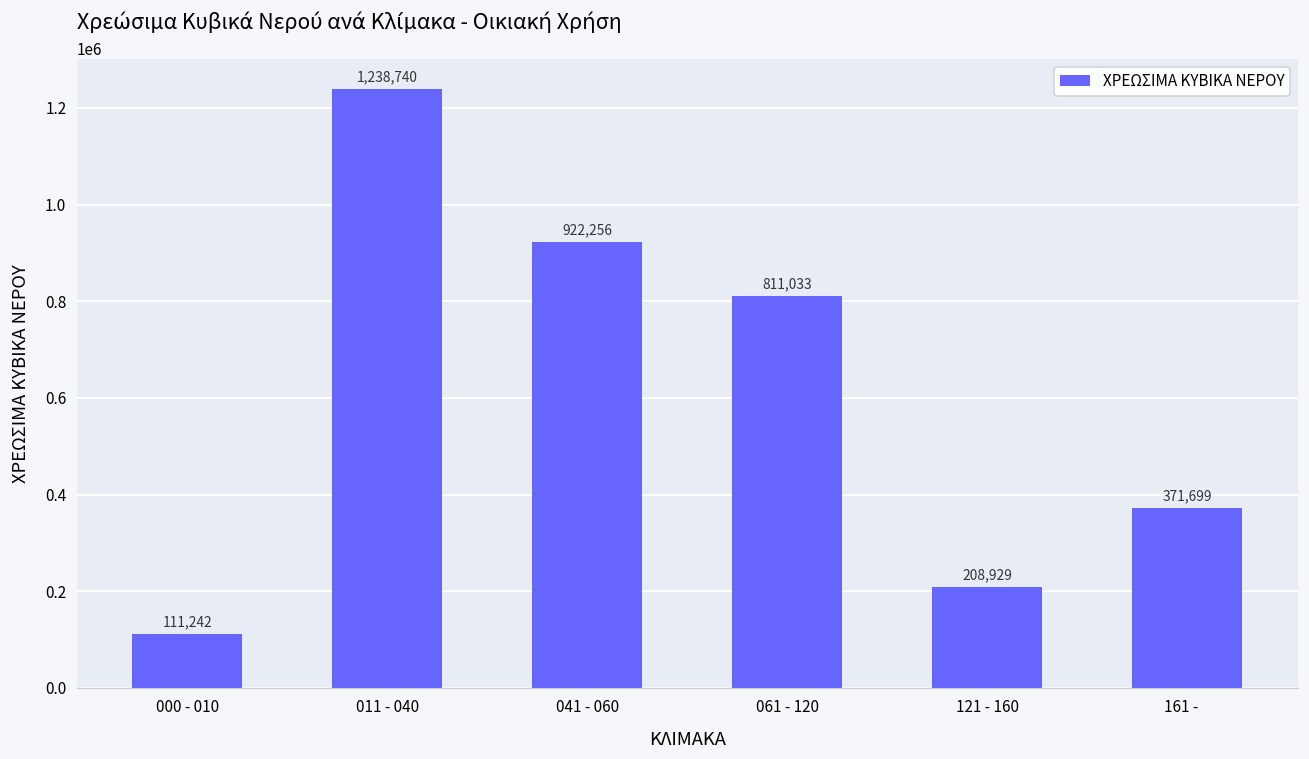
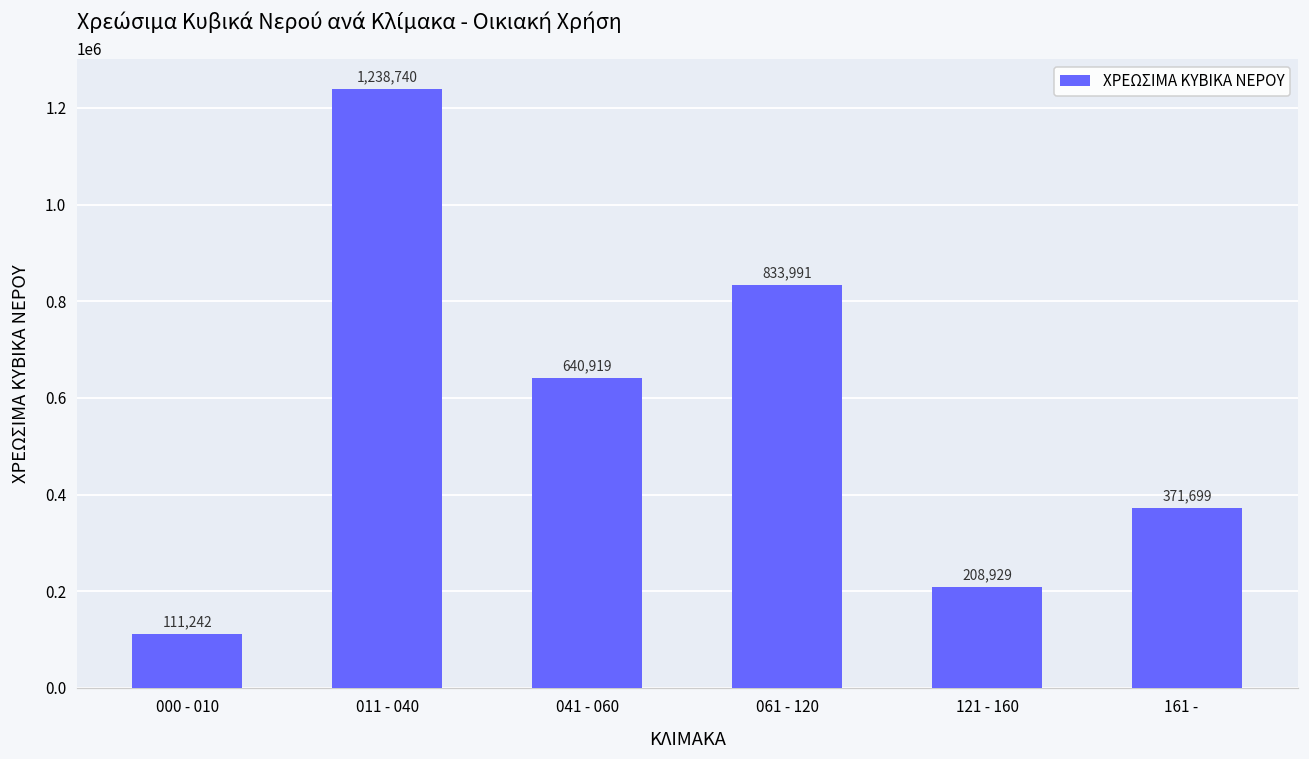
041 - 060: 922,256 -> 640,919
061 - 120: 811,033 -> 833,991
